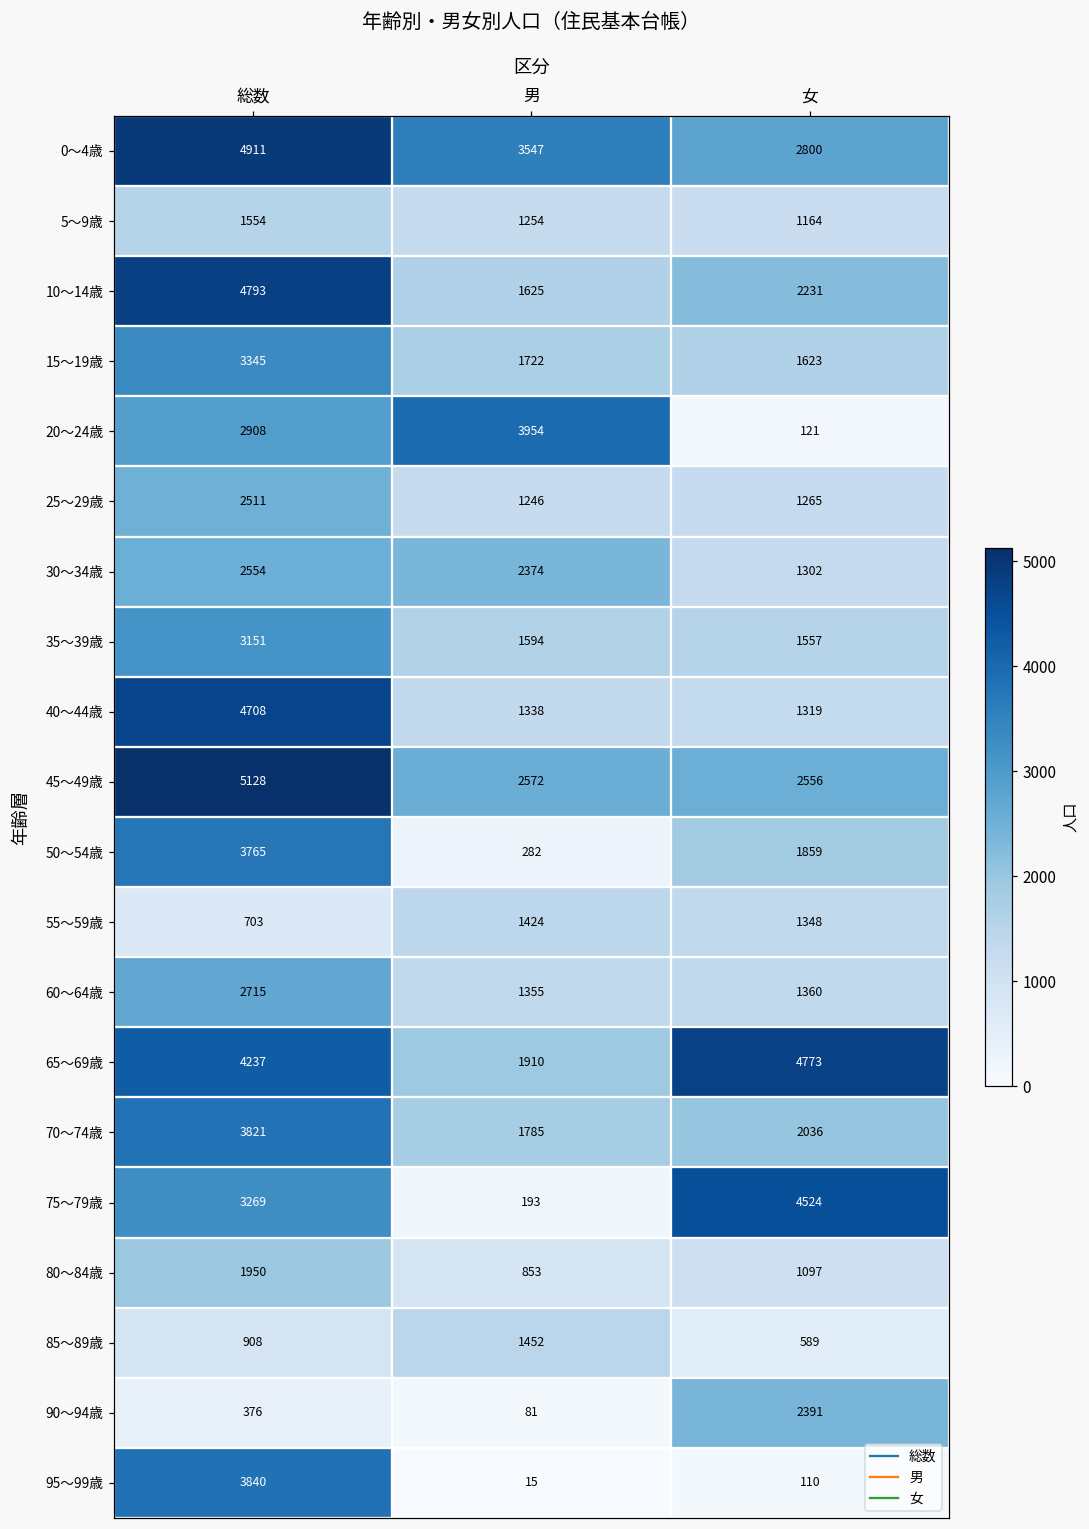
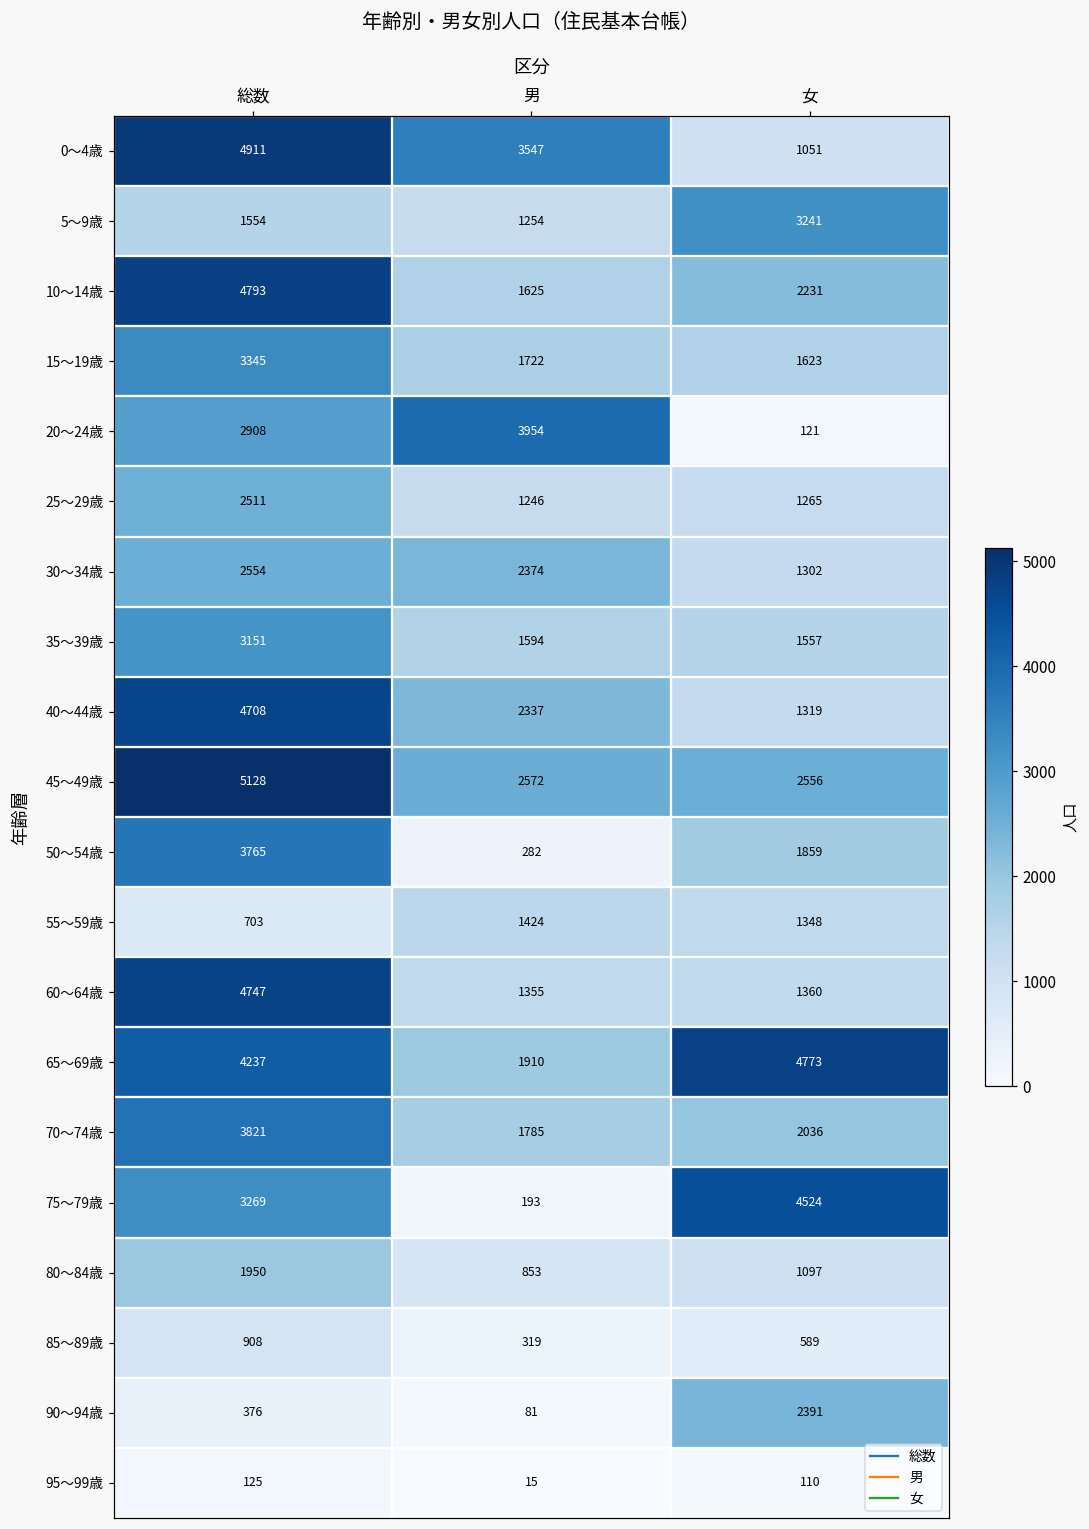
0～4歳, 女: 2800 -> 1051
5～9歳, 女: 1164 -> 3241
40～44歳, 男: 1338 -> 2337
60～64歳, 総数: 2715 -> 4747
85～89歳, 男: 1452 -> 319
95～99歳, 総数: 3840 -> 125
